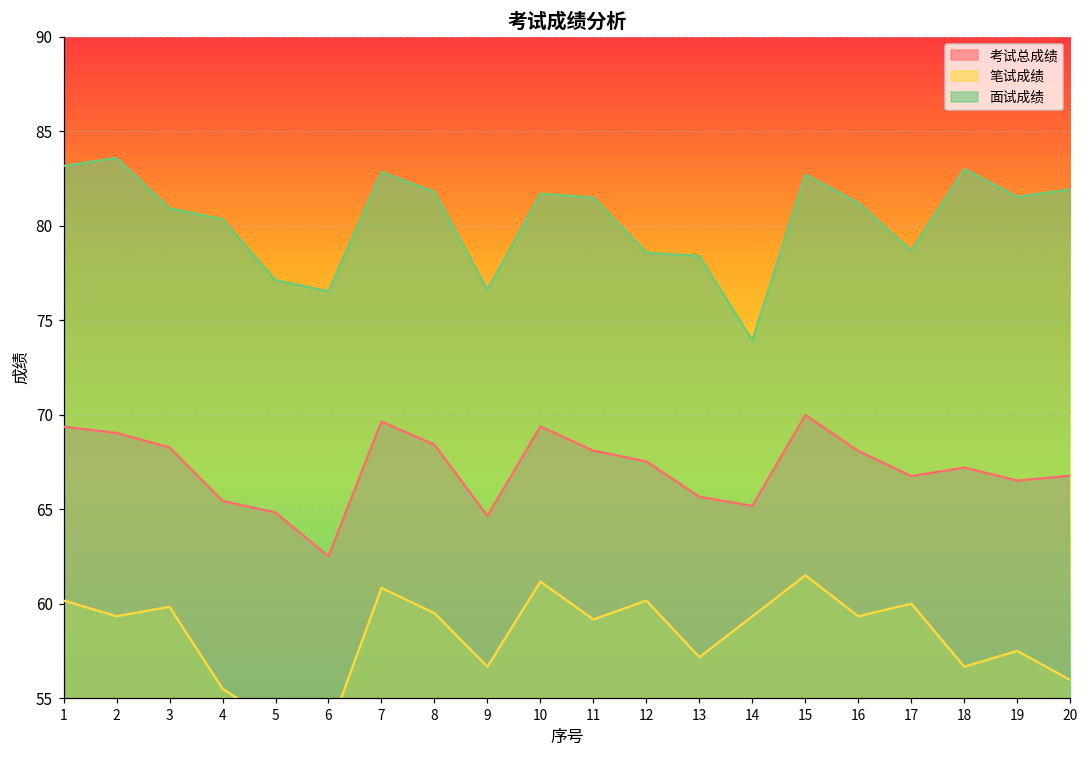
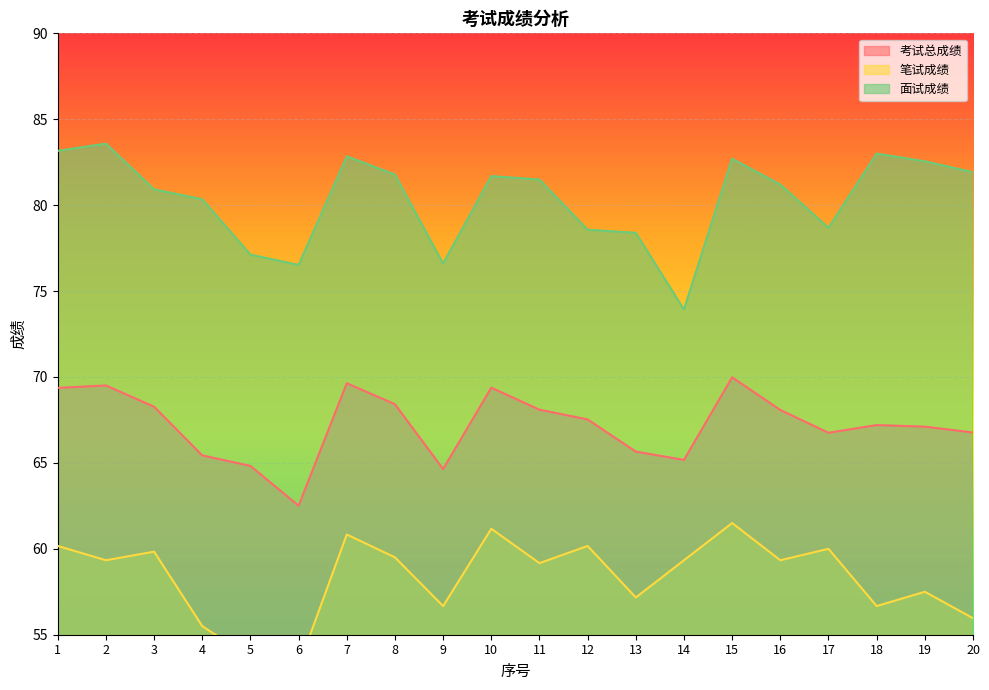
考试总成绩, 2: 69.0 -> 69.5
考试总成绩, 19: 66.5 -> 67.1
面试成绩, 19: 81.5 -> 82.6
